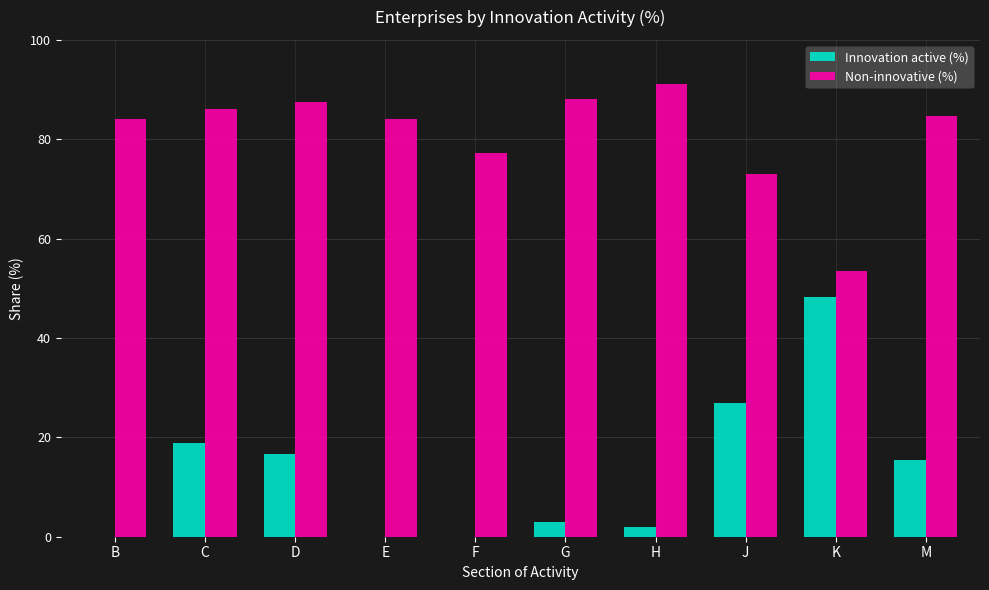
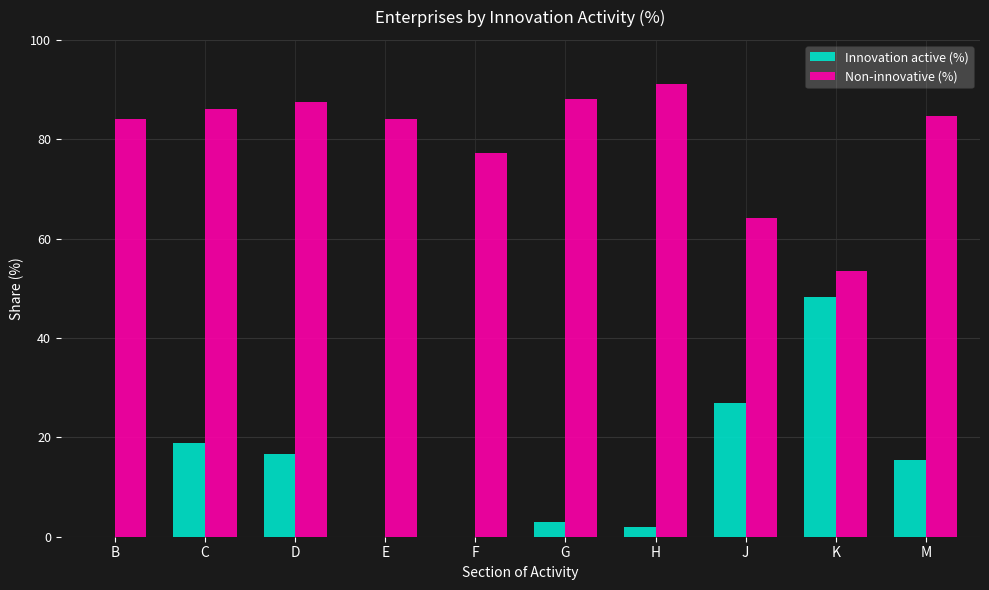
Non-innovative (%), J: 73 -> 64
